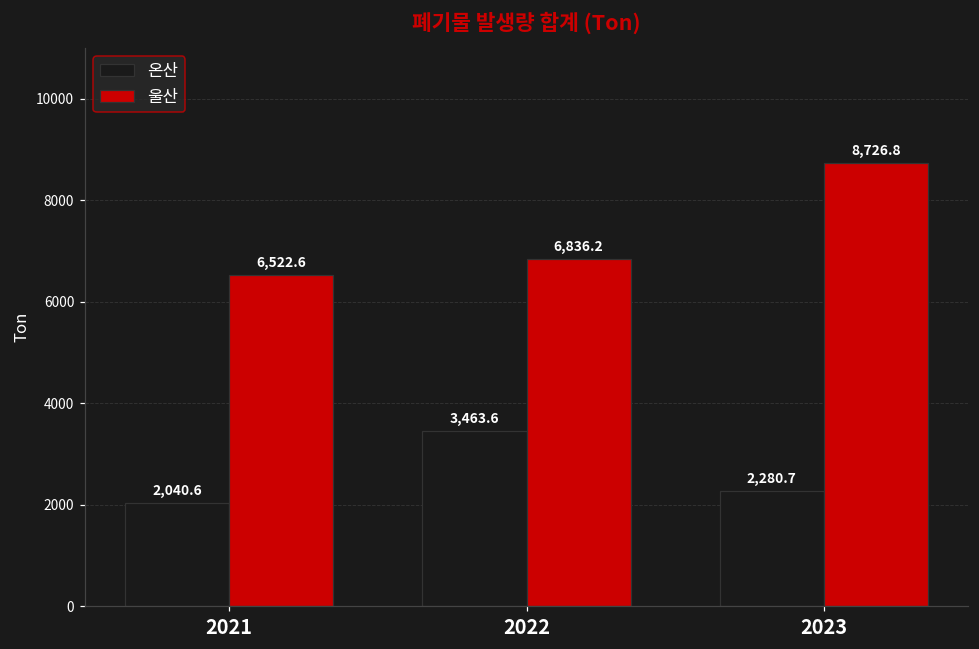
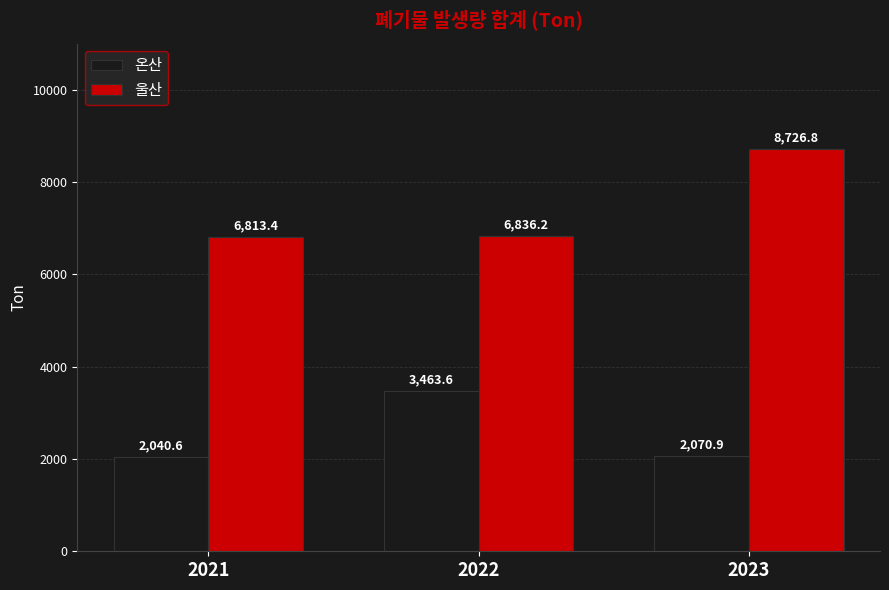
울산, 2021: 6,522.6 -> 6,813.4
온산, 2023: 2,280.7 -> 2,070.9
